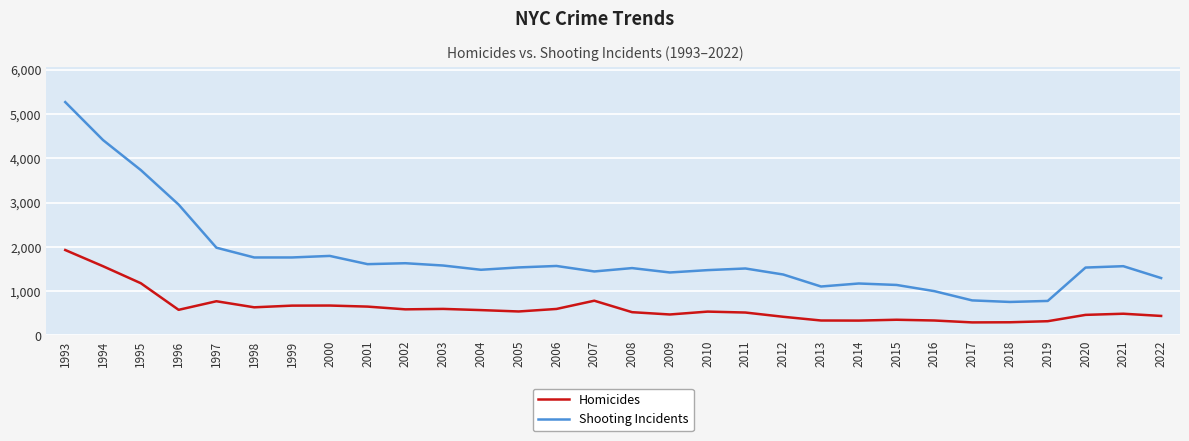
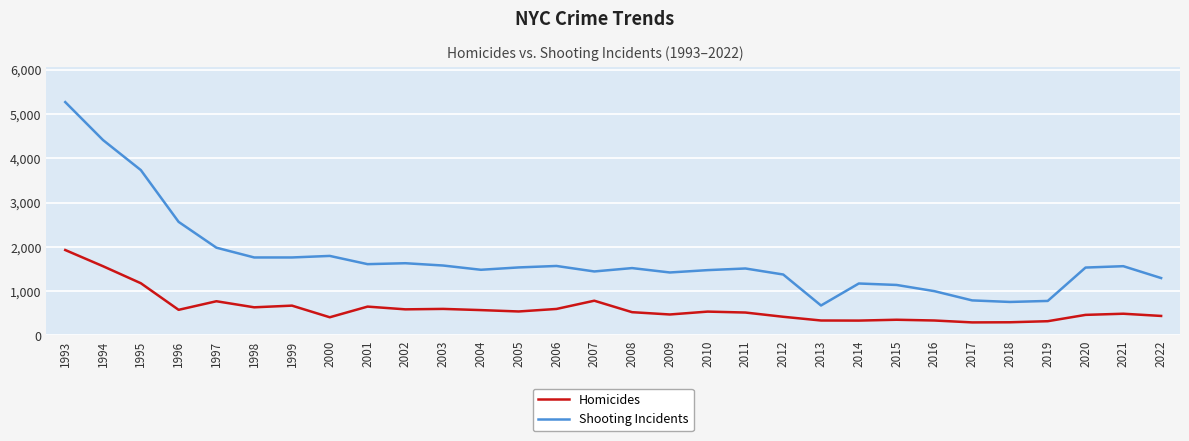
Shooting Incidents, 1996: 3,000 -> 2,600
Homicides, 2000: 700 -> 400
Shooting Incidents, 2013: 1,100 -> 700
